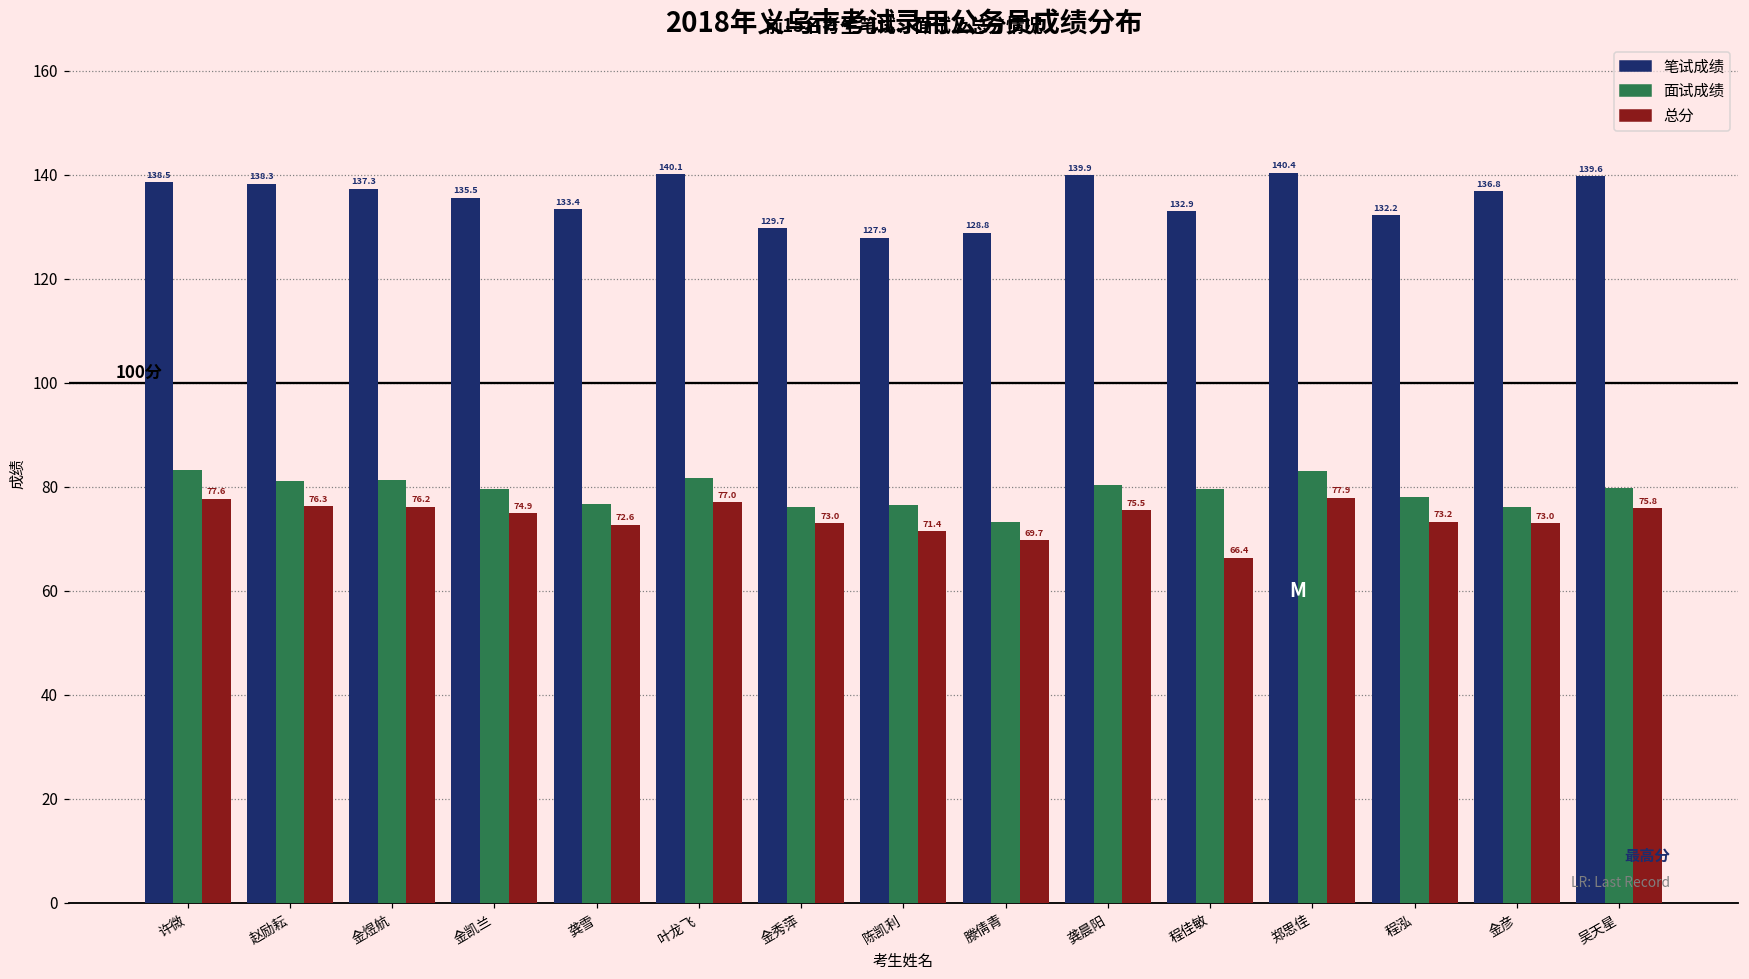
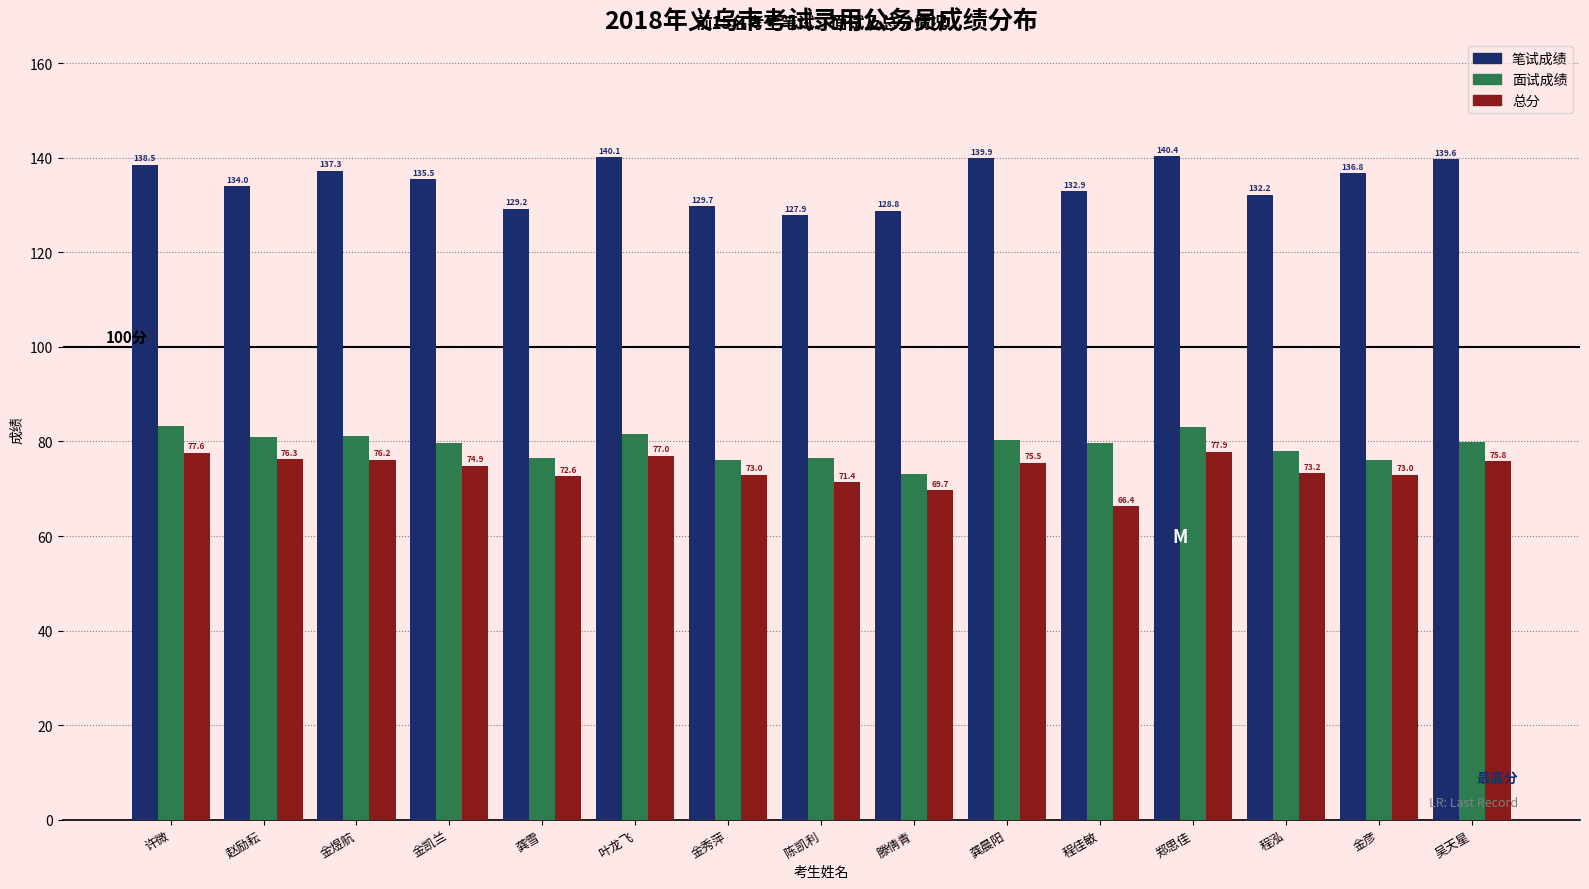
笔试成绩, 赵励耘: 138.3 -> 134.0
笔试成绩, 龚雪: 133.4 -> 129.2
